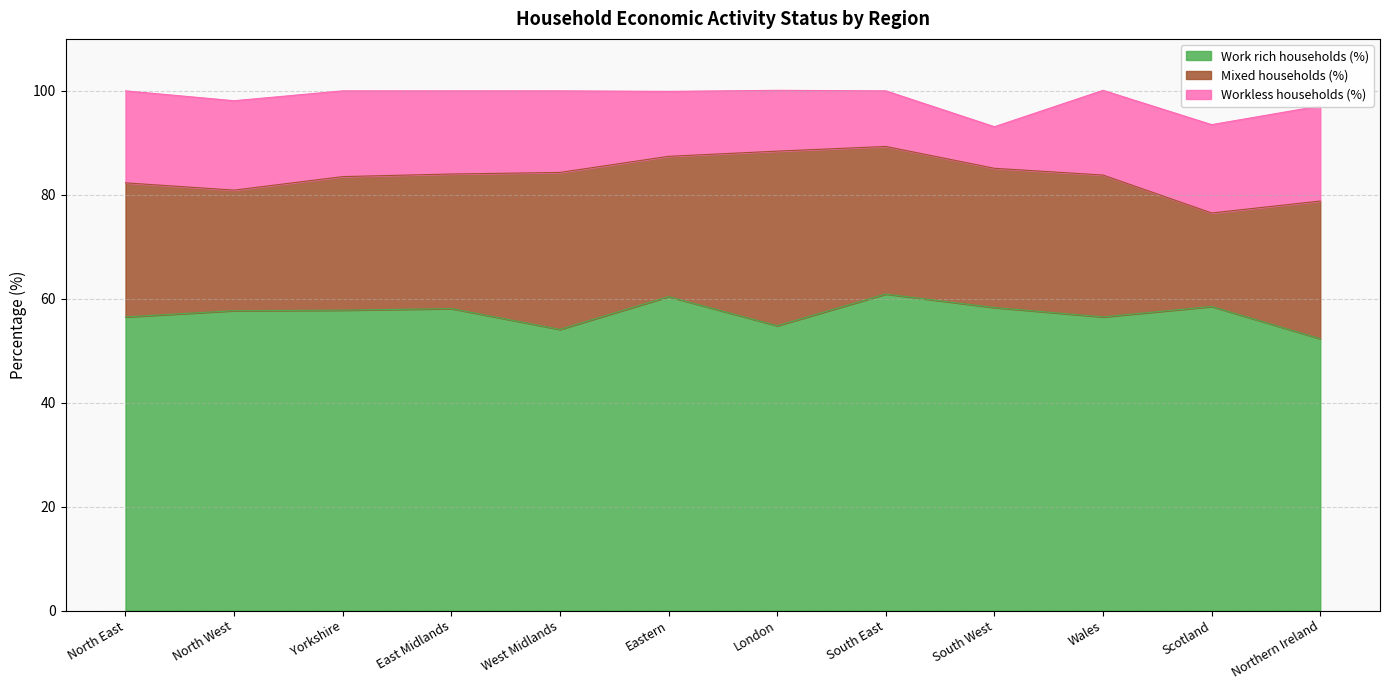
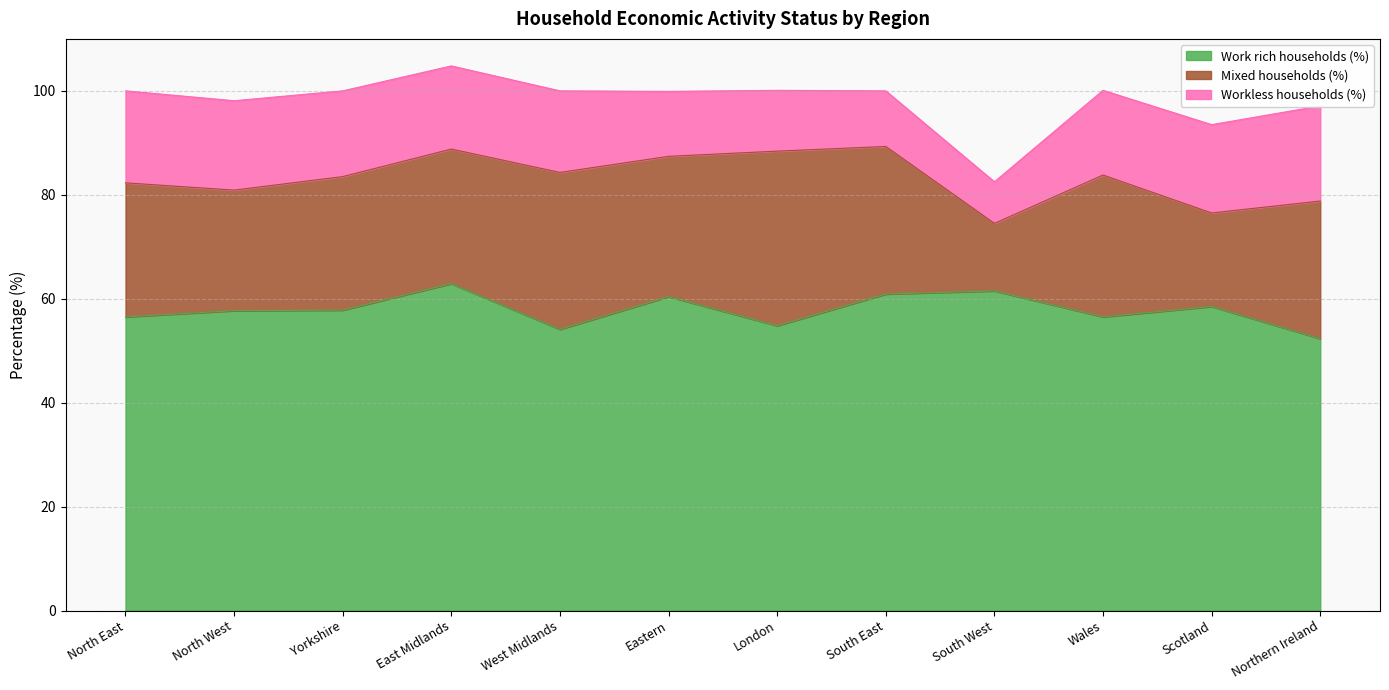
Work rich households (%), East Midlands: 58 -> 63
Work rich households (%), South West: 58 -> 62
Mixed households (%), South West: 27 -> 13
